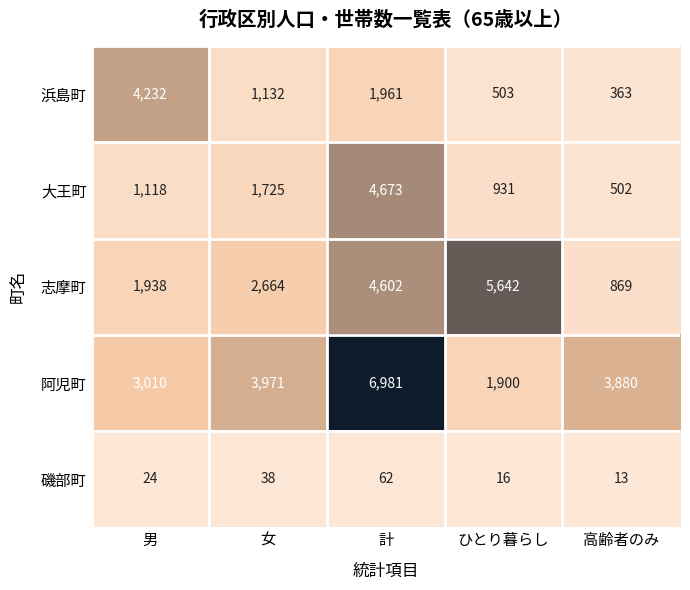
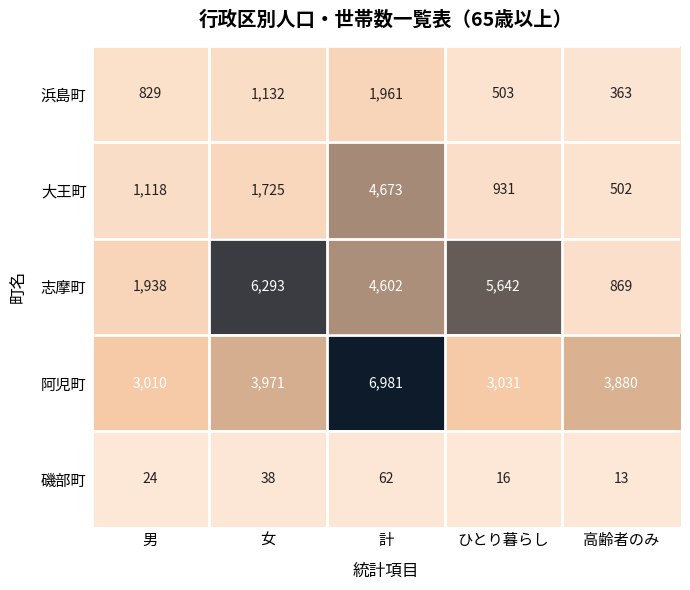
浜島町, 男: 4,232 -> 829
志摩町, 女: 2,664 -> 6,293
阿児町, ひとり暮らし: 1,900 -> 3,031
